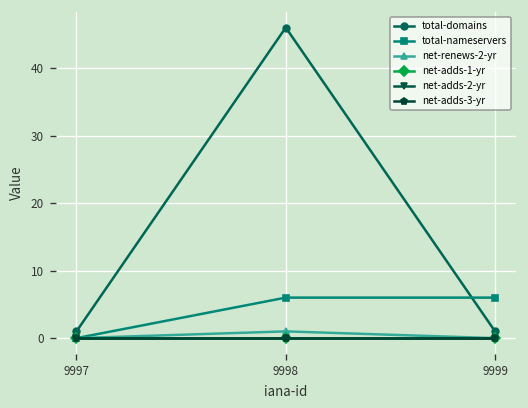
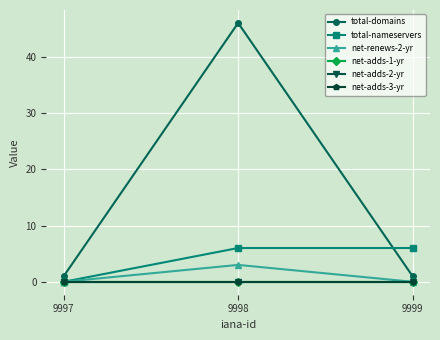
net-renews-2-yr, 9998: 1 -> 3
